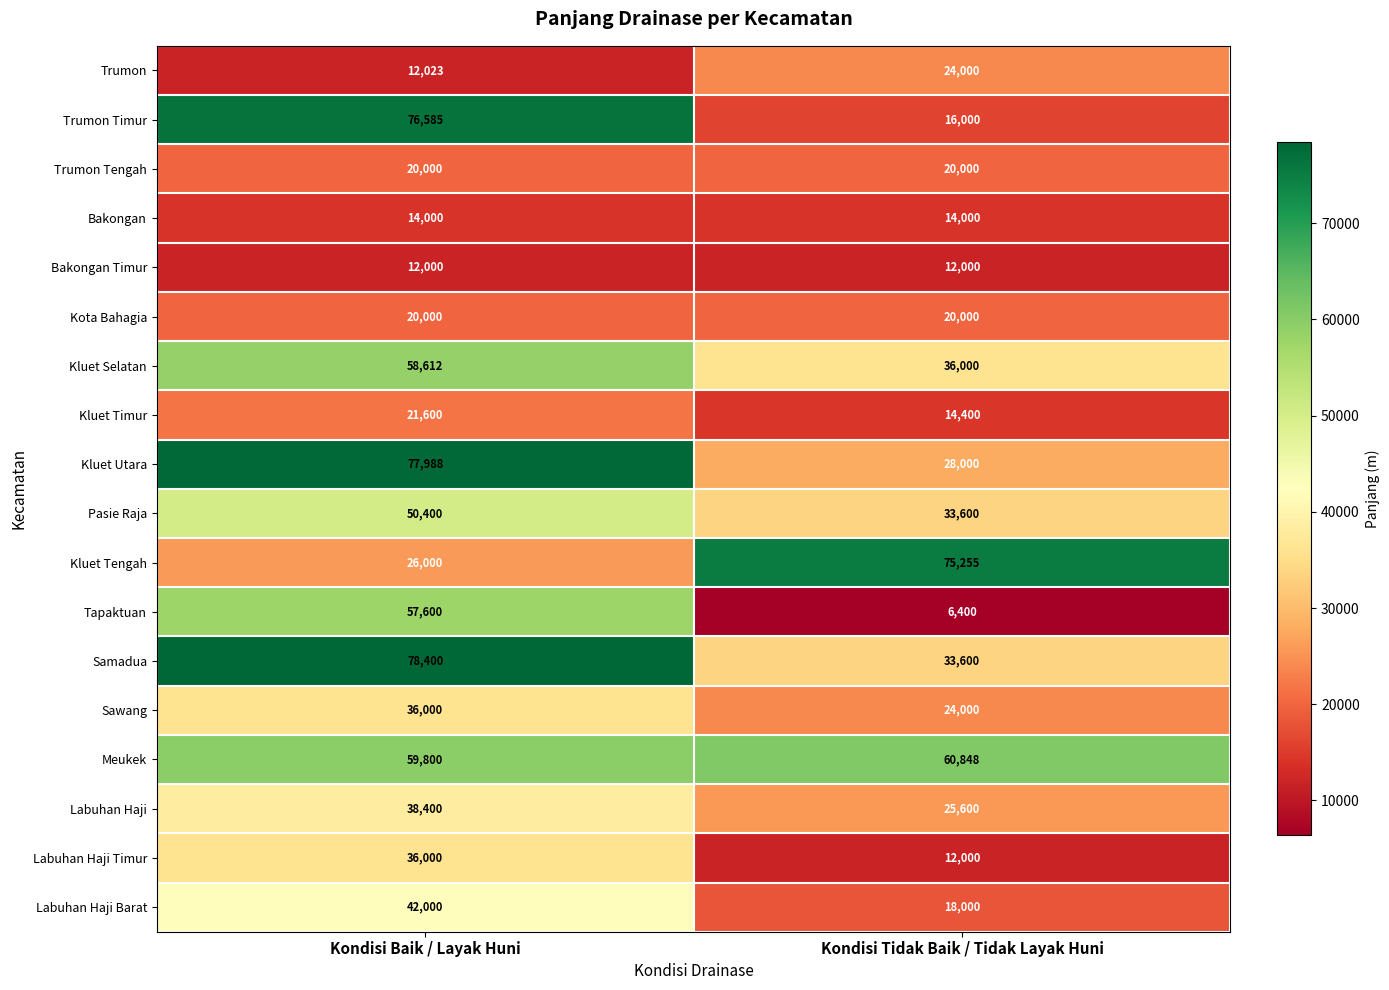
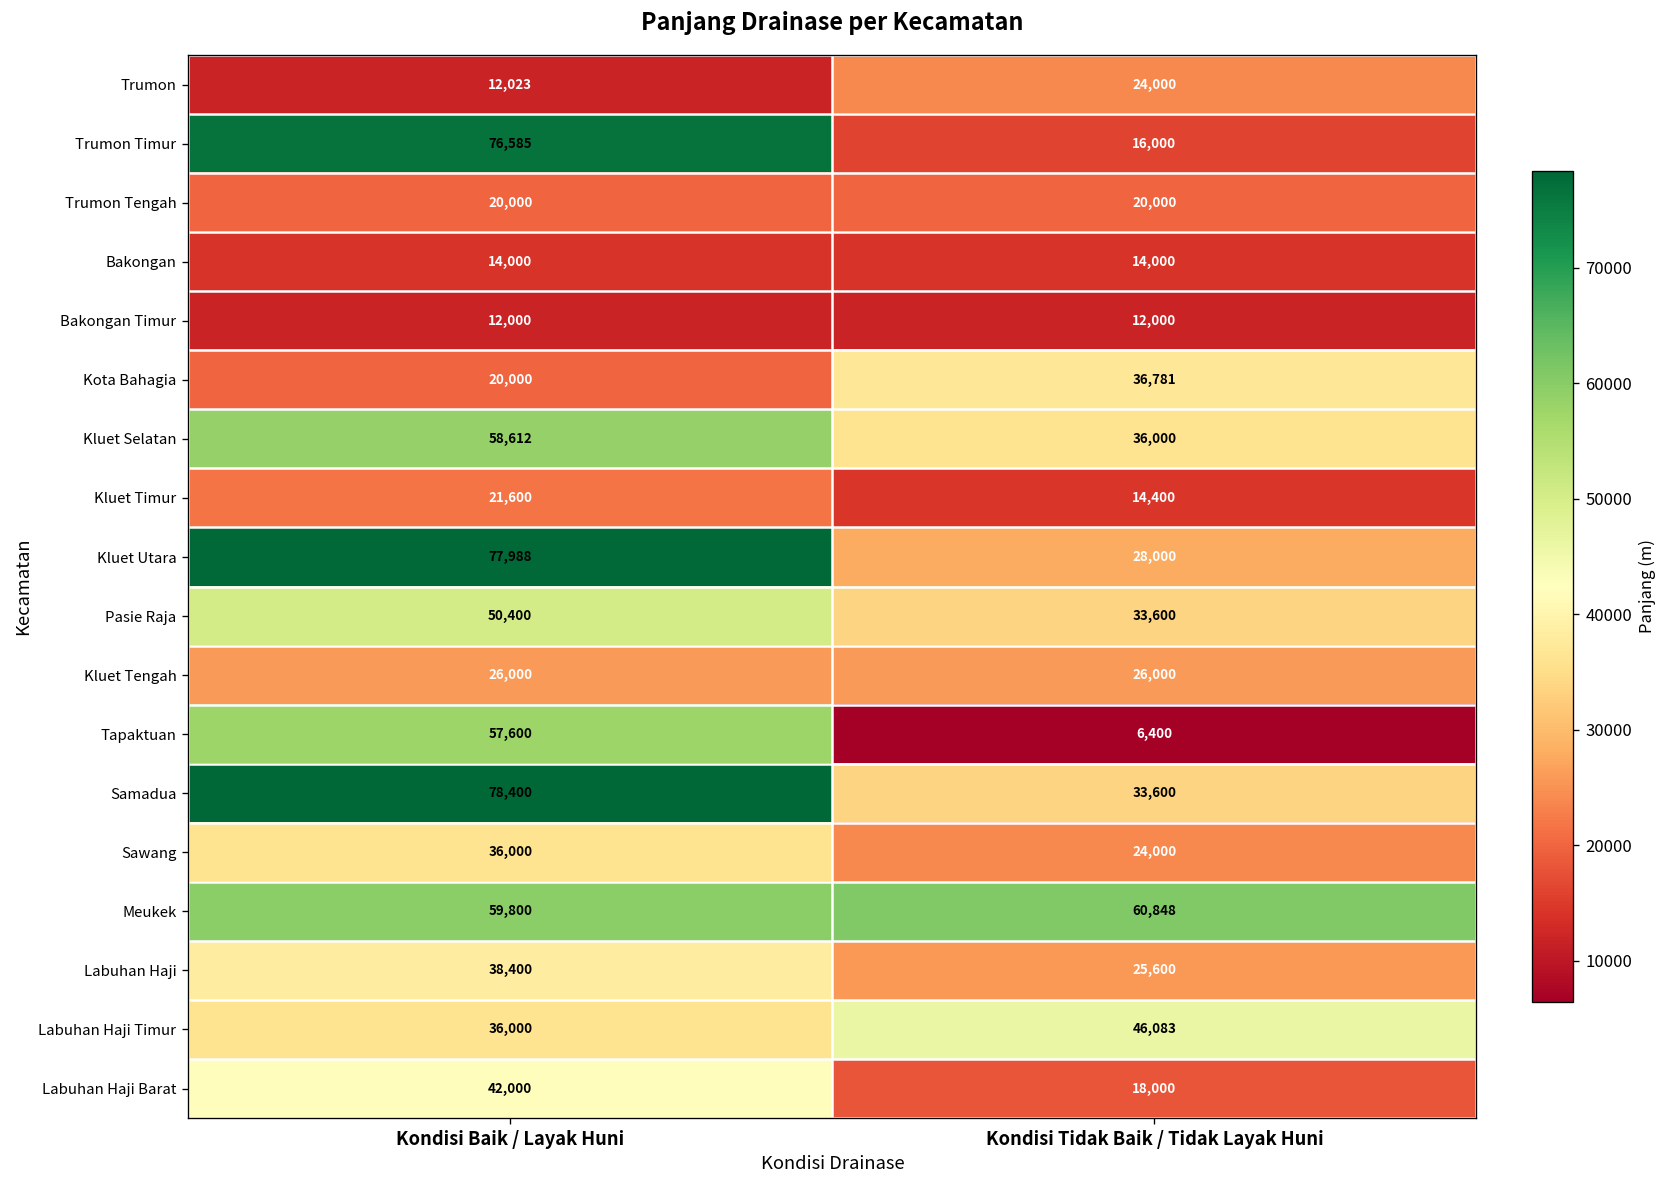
Kota Bahagia, Kondisi Tidak Baik / Tidak Layak Huni: 20,000 -> 36,781
Kluet Tengah, Kondisi Tidak Baik / Tidak Layak Huni: 75,255 -> 26,000
Labuhan Haji Timur, Kondisi Tidak Baik / Tidak Layak Huni: 12,000 -> 46,083
